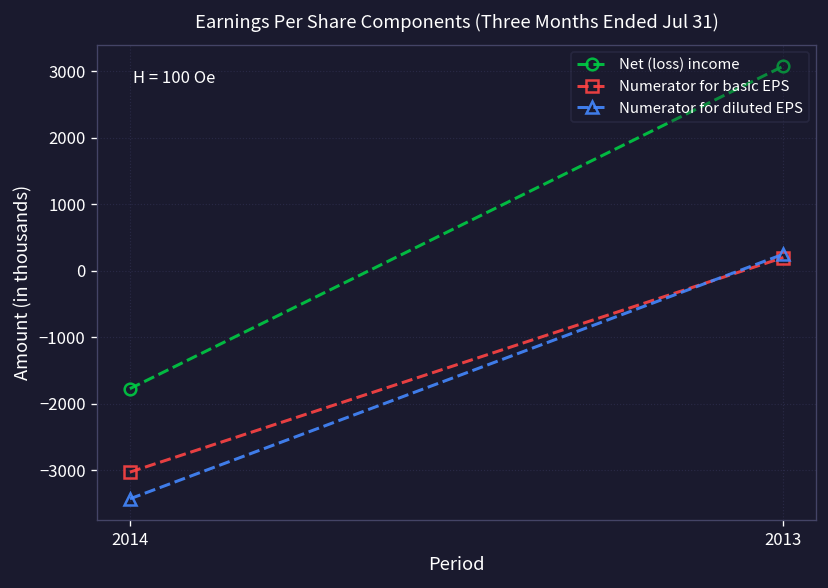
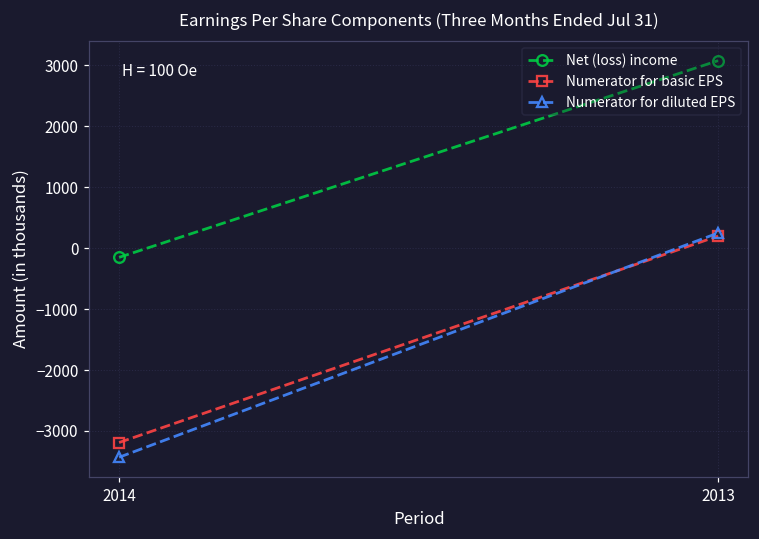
Net (loss) income, 2014: -1800 -> -200
Numerator for basic EPS, 2014: -3000 -> -3200
